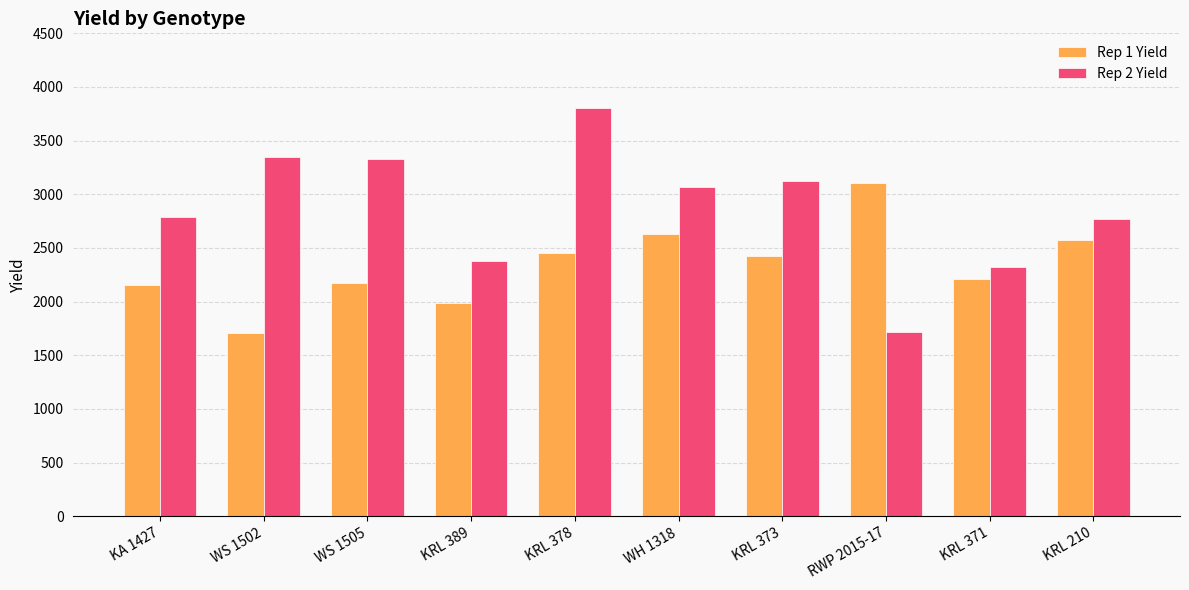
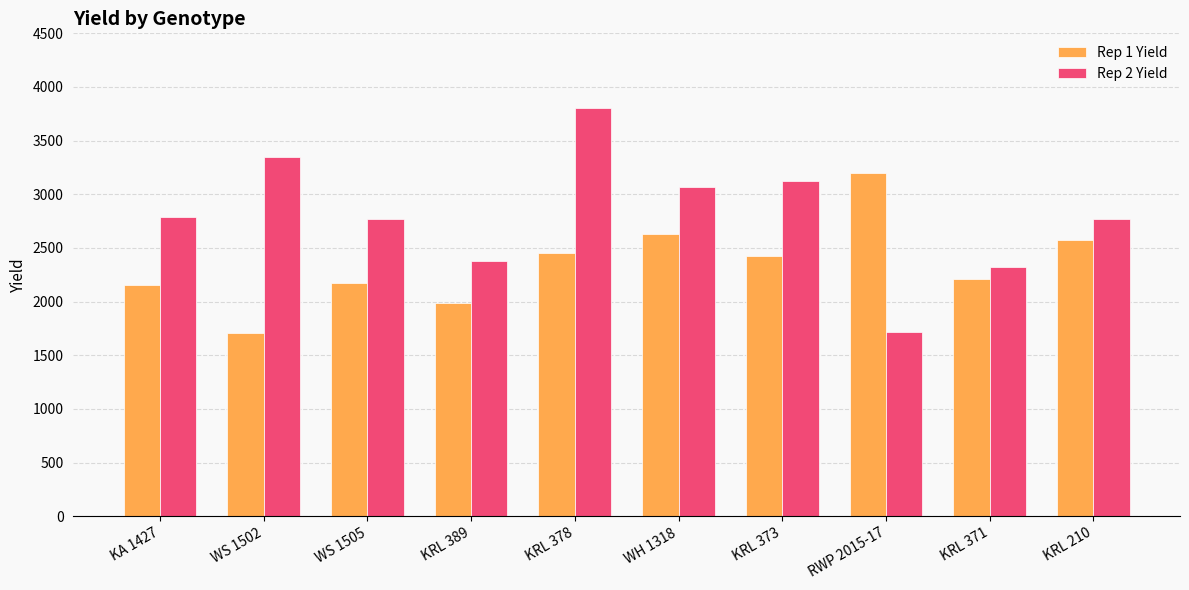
Rep 2 Yield, WS 1505: 3330 -> 2770
Rep 1 Yield, RWP 2015-17: 3110 -> 3190
